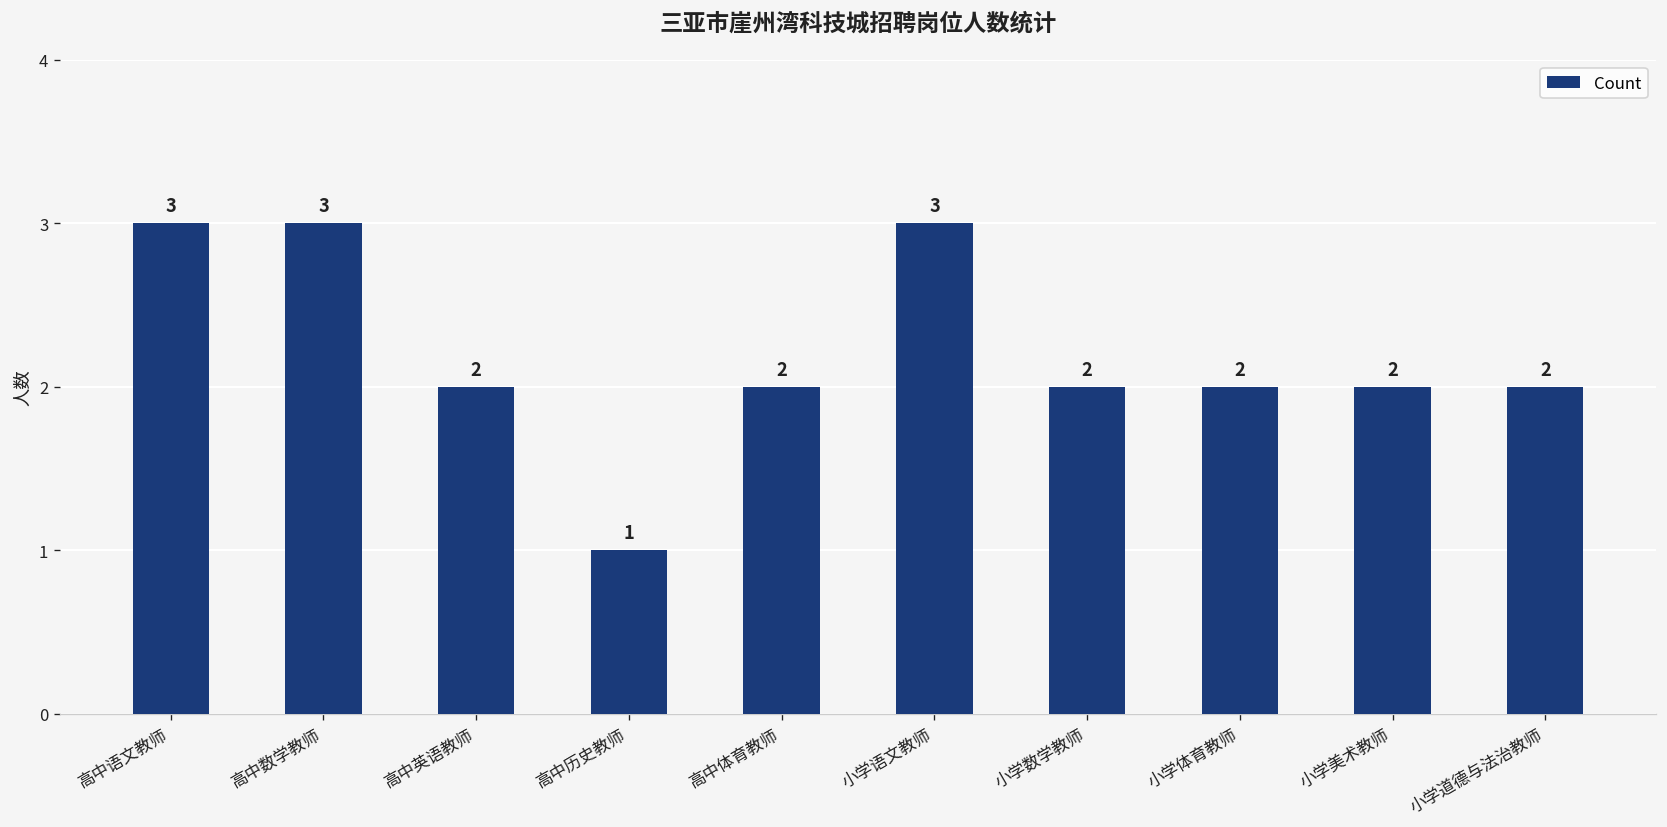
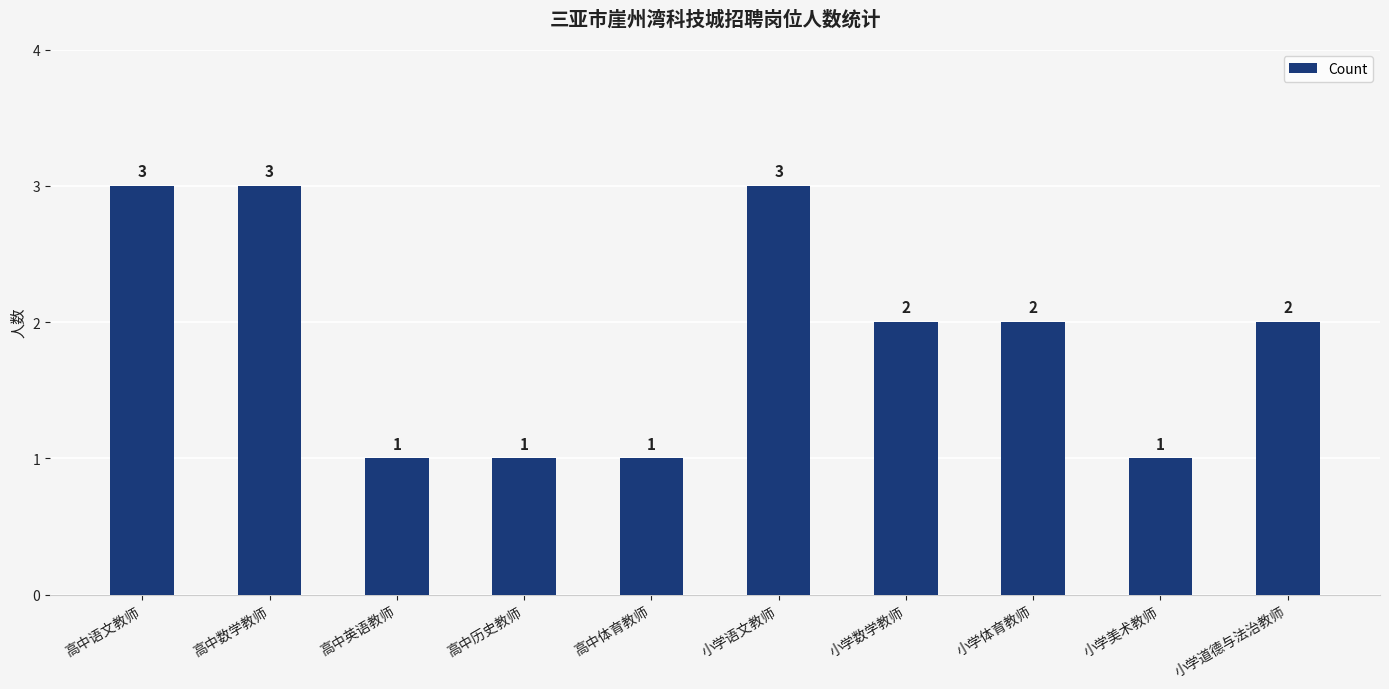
高中英语教师: 2 -> 1
高中体育教师: 2 -> 1
小学美术教师: 2 -> 1
